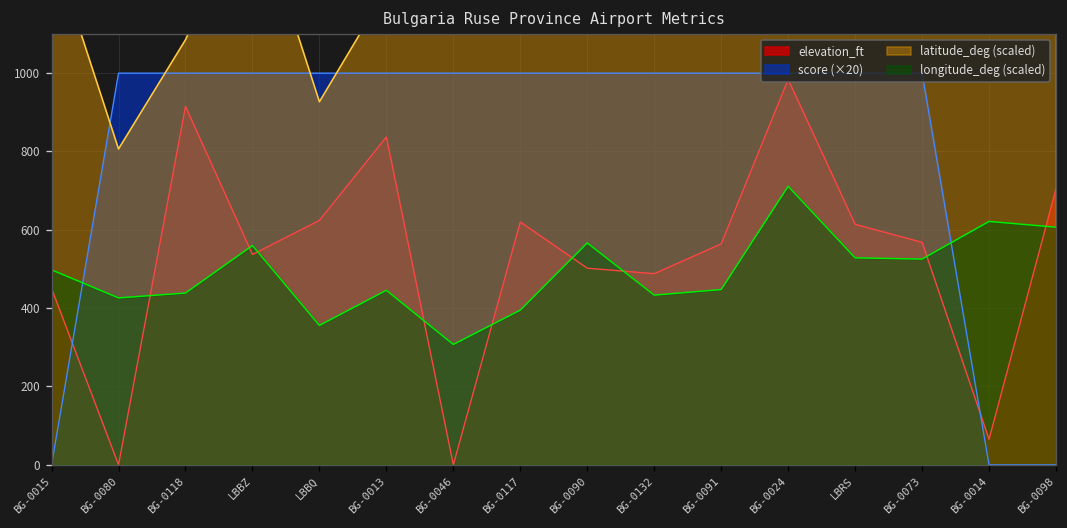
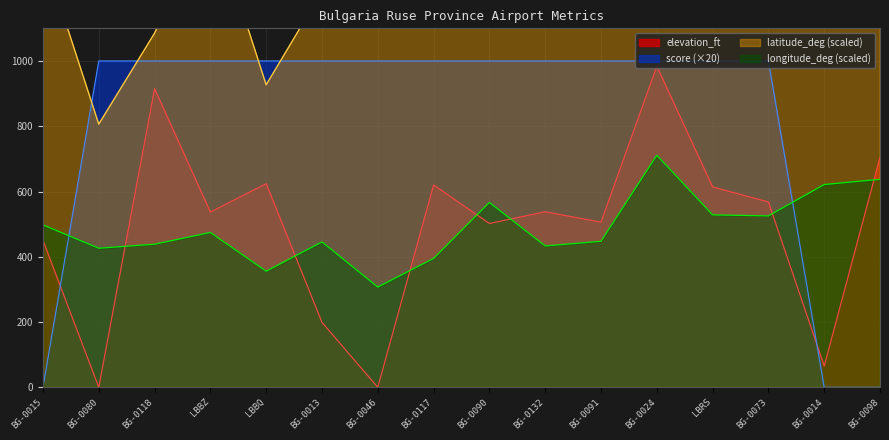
longitude_deg (scaled), LBBZ: 560 -> 470
elevation_ft, BG-0013: 840 -> 200
elevation_ft, BG-0132: 490 -> 540
elevation_ft, BG-0091: 560 -> 510
longitude_deg (scaled), BG-0098: 610 -> 640
